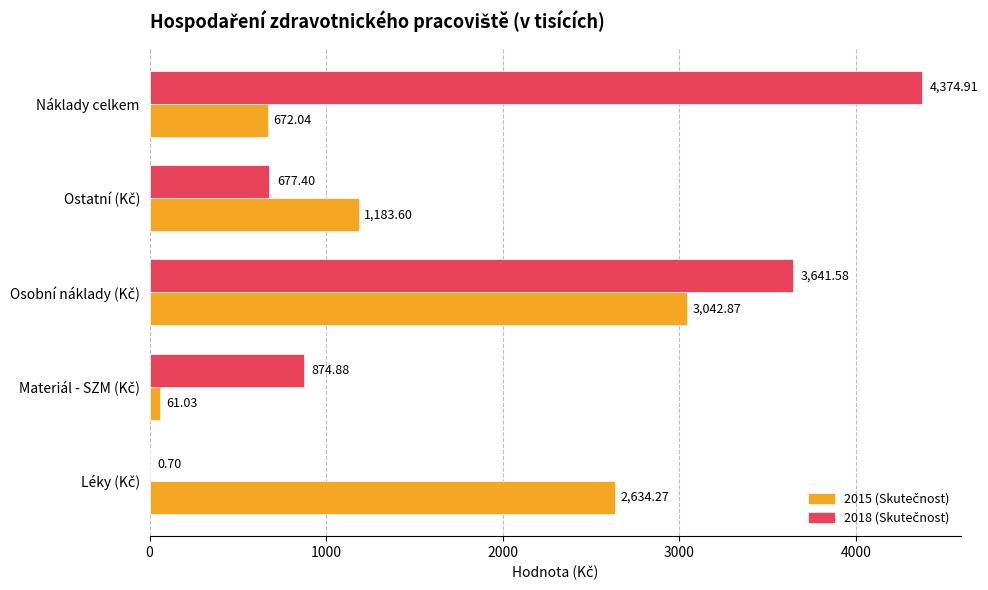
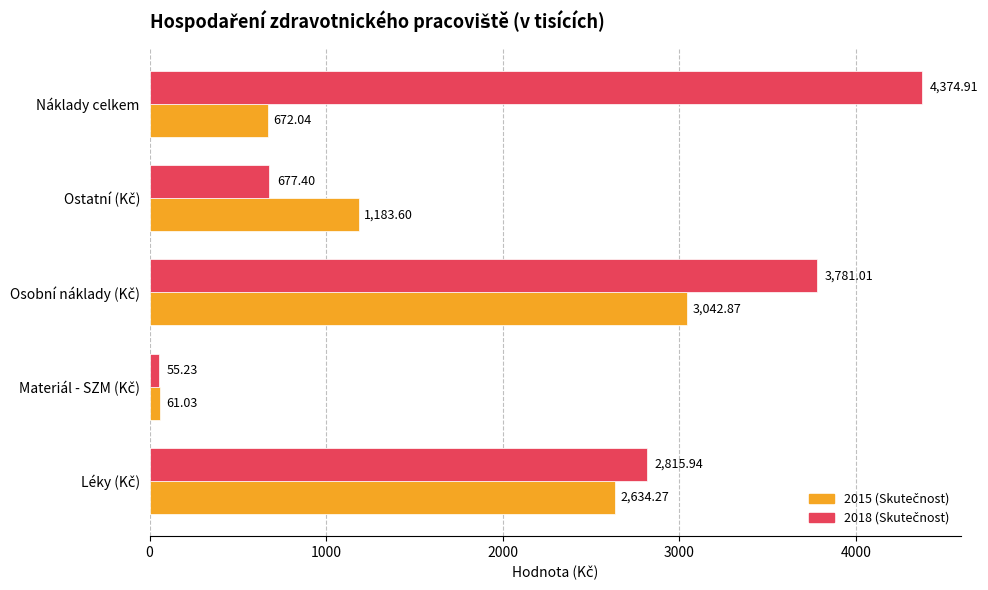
2018 (Skutečnost), Osobní náklady (Kč): 3,641.58 -> 3,781.01
2018 (Skutečnost), Materiál - SZM (Kč): 874.88 -> 55.23
2018 (Skutečnost), Léky (Kč): 0.70 -> 2,815.94
